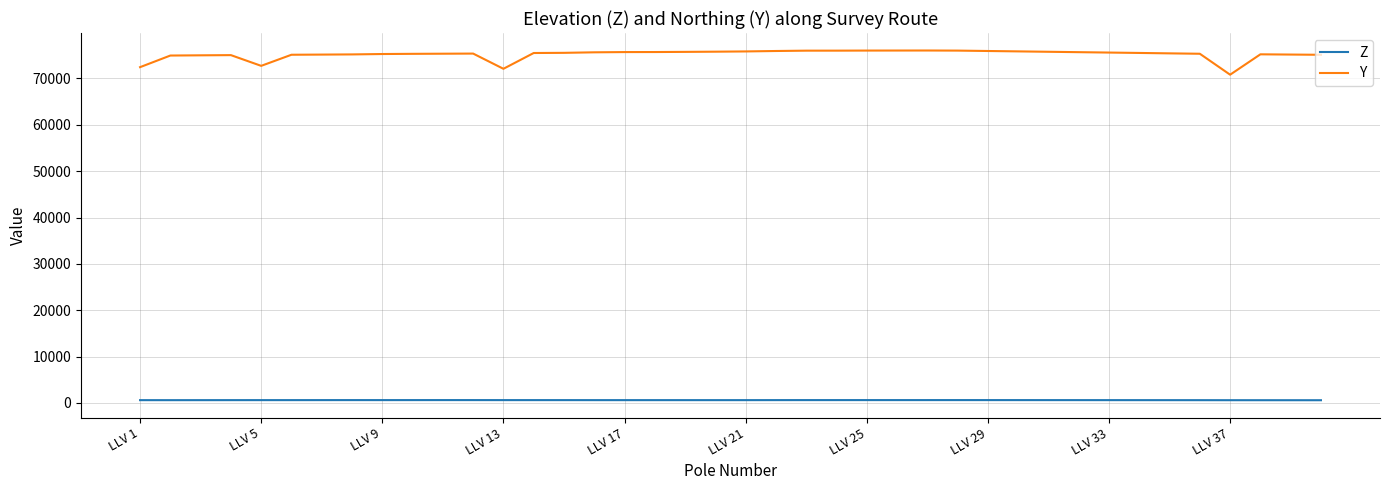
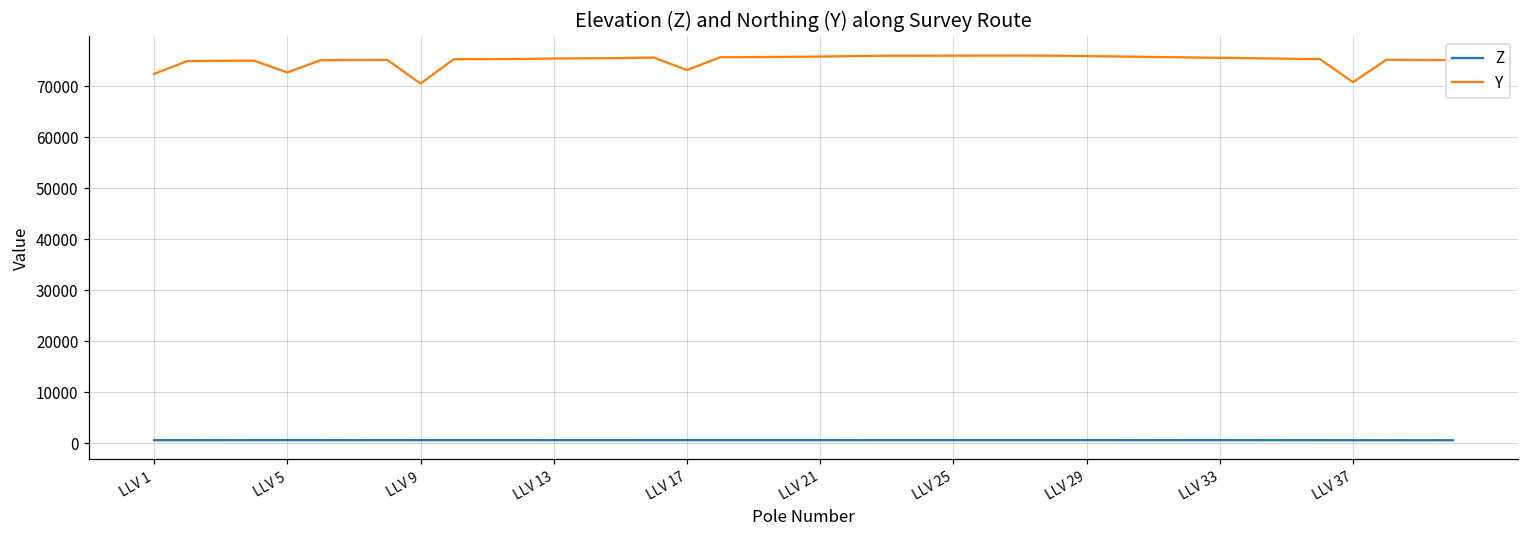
Y, LLV 9: 75000 -> 71000
Y, LLV 13: 72000 -> 75000
Y, LLV 17: 76000 -> 73000
